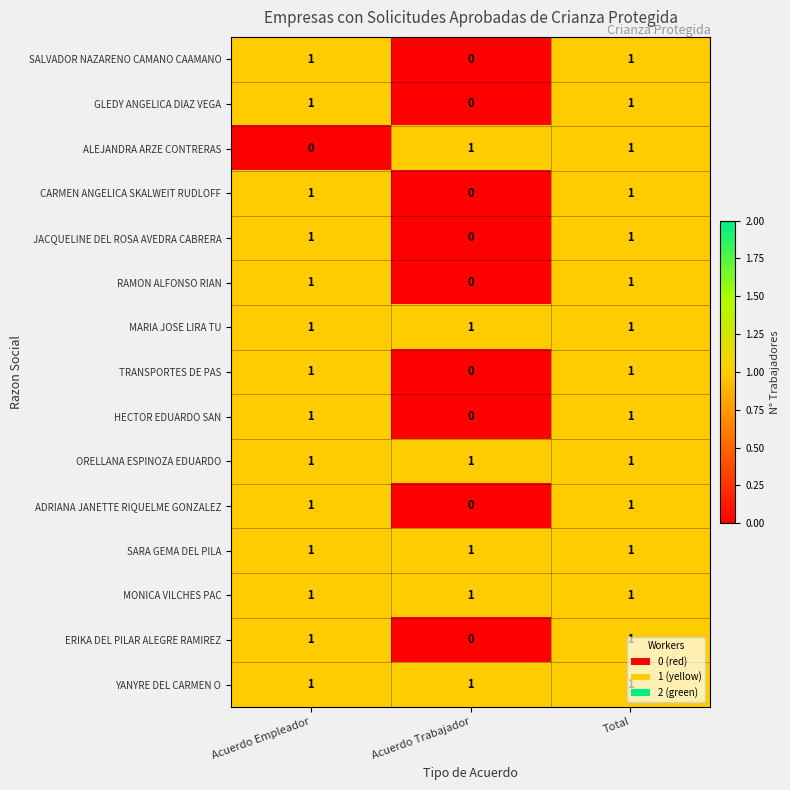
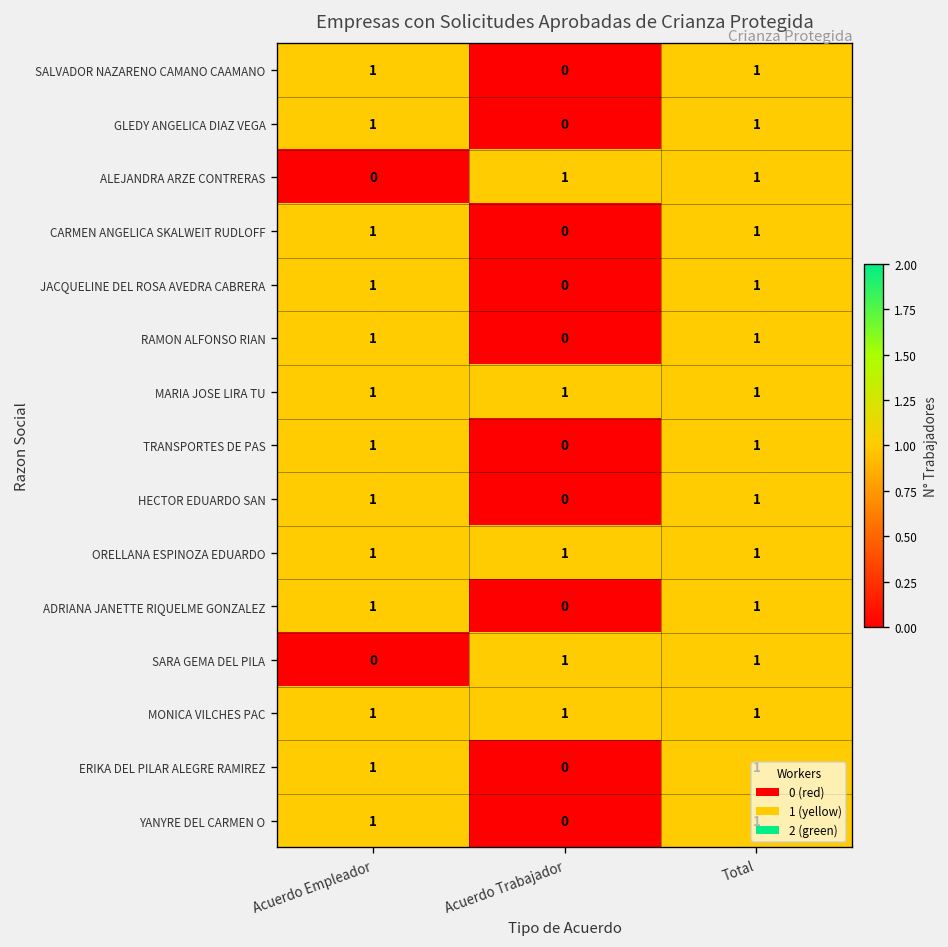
SARA GEMA DEL PILA, Acuerdo Empleador: 1 -> 0
YANYRE DEL CARMEN O, Acuerdo Trabajador: 1 -> 0
